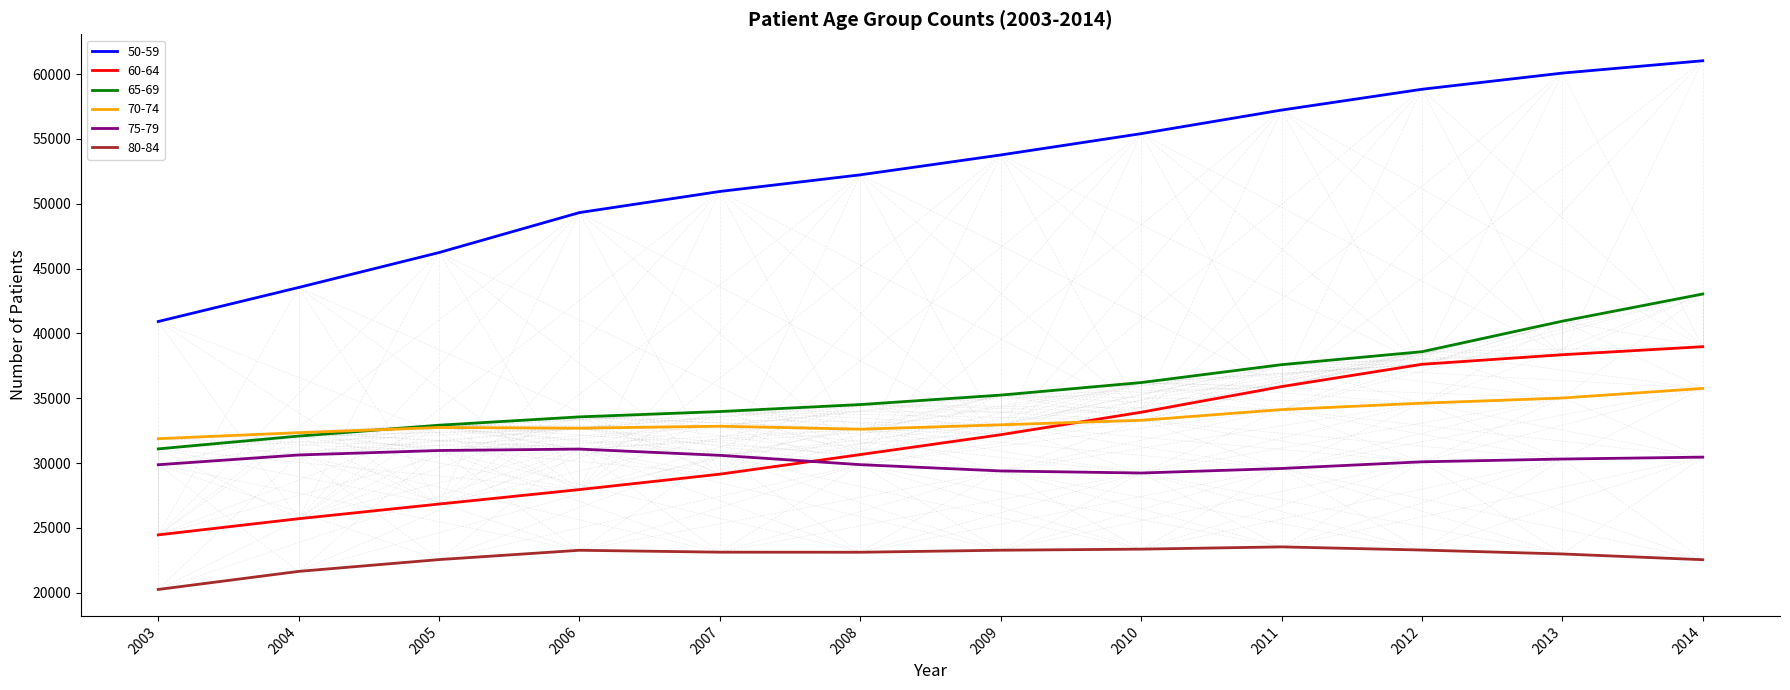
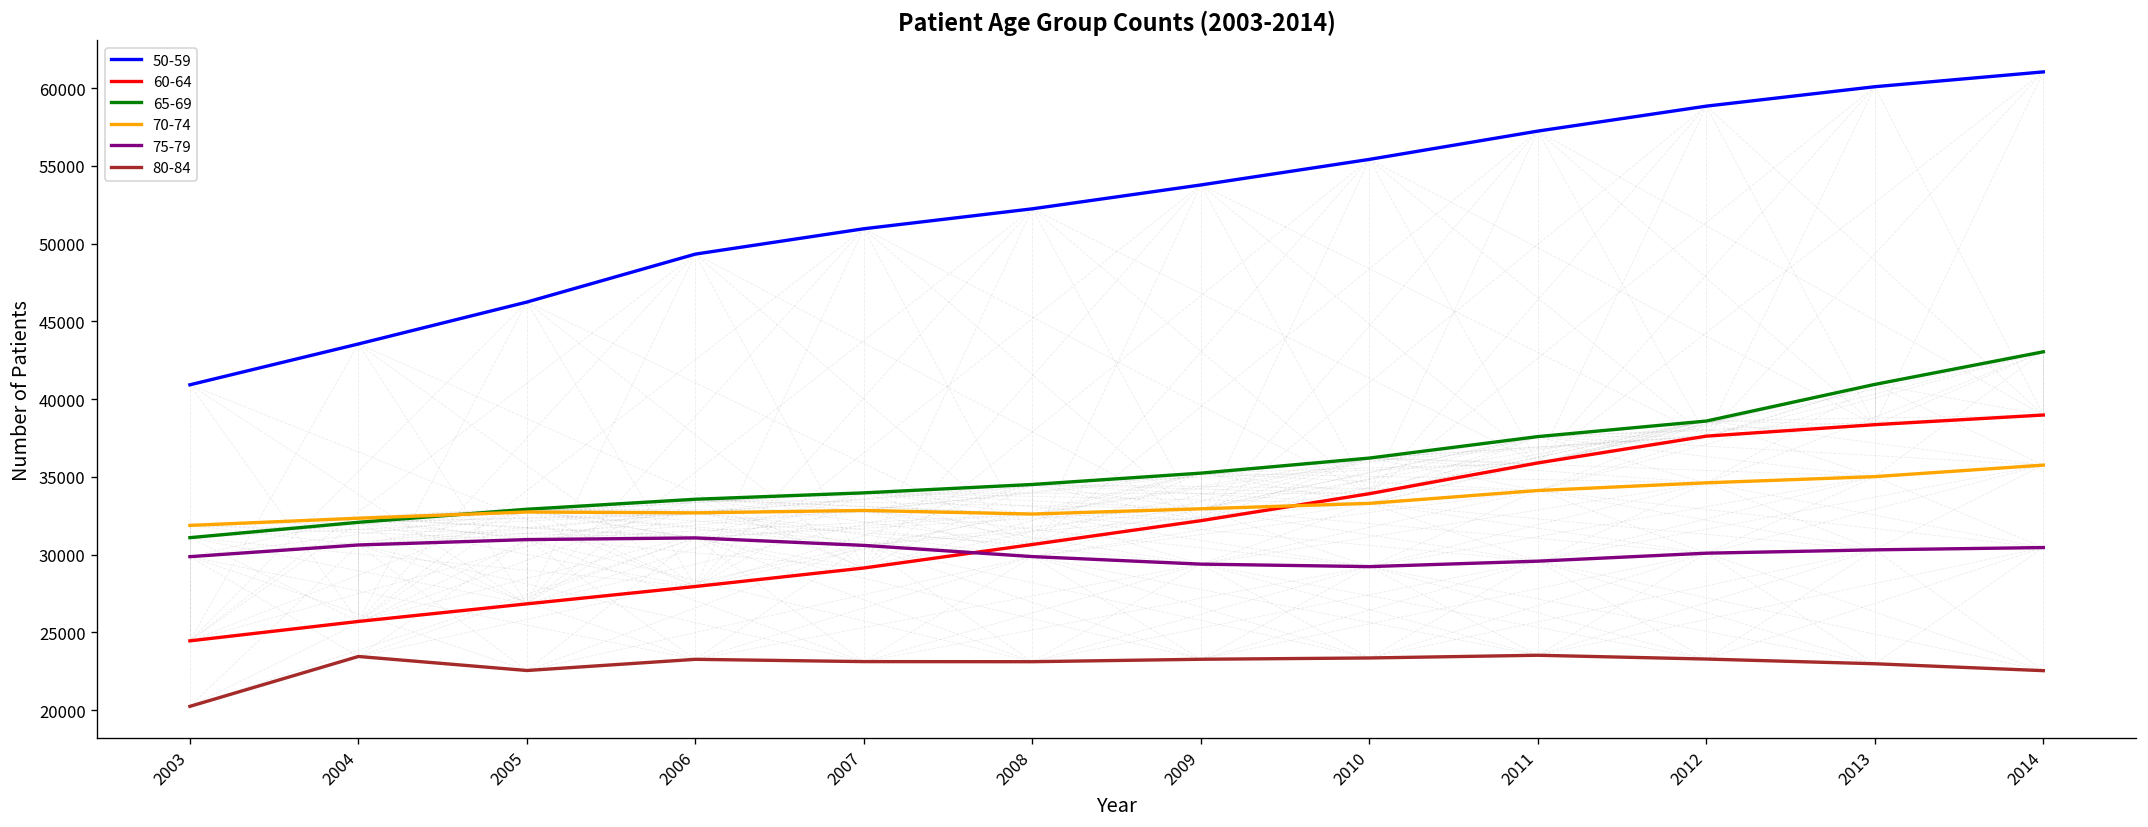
80-84, 2004: 21600 -> 23500
